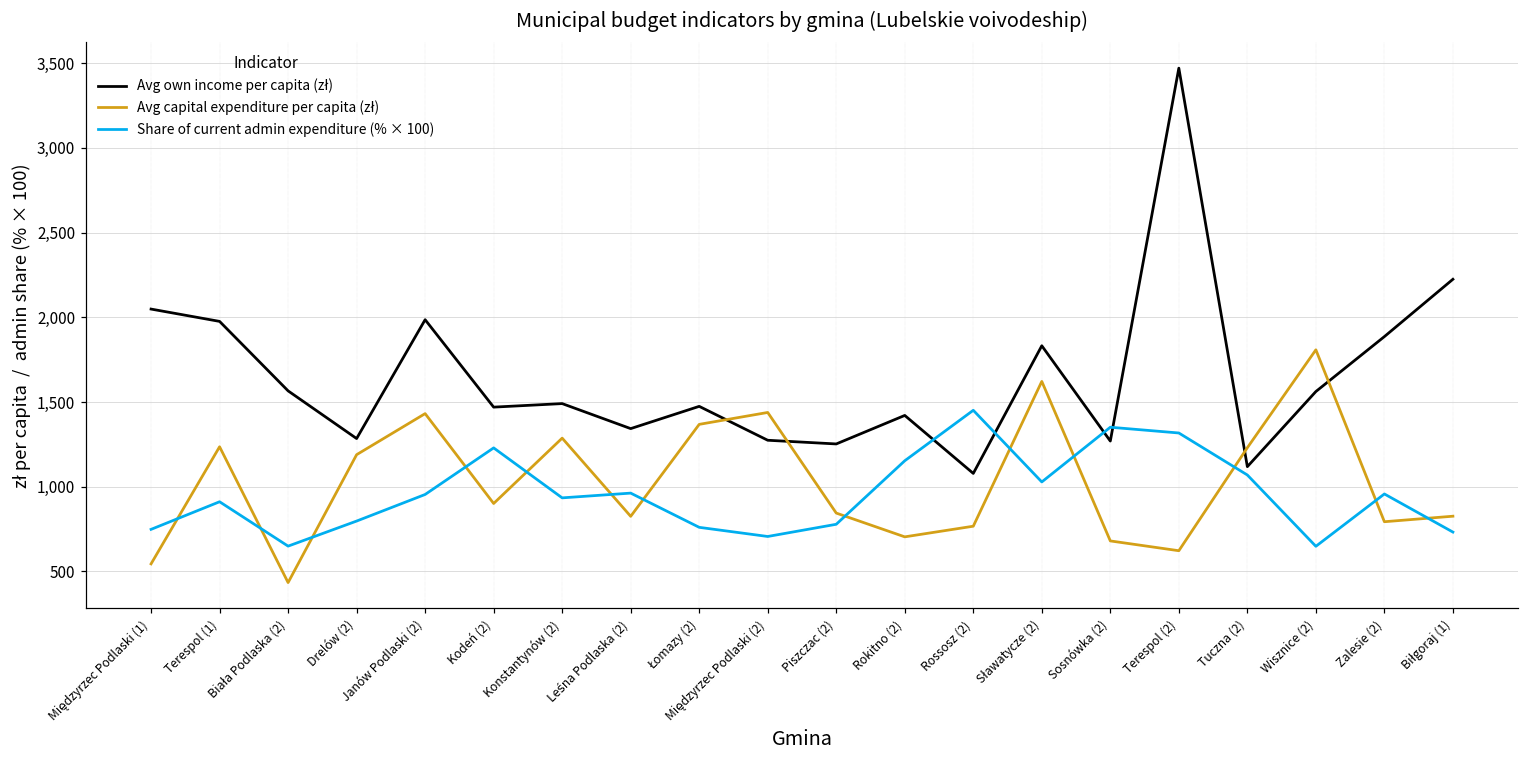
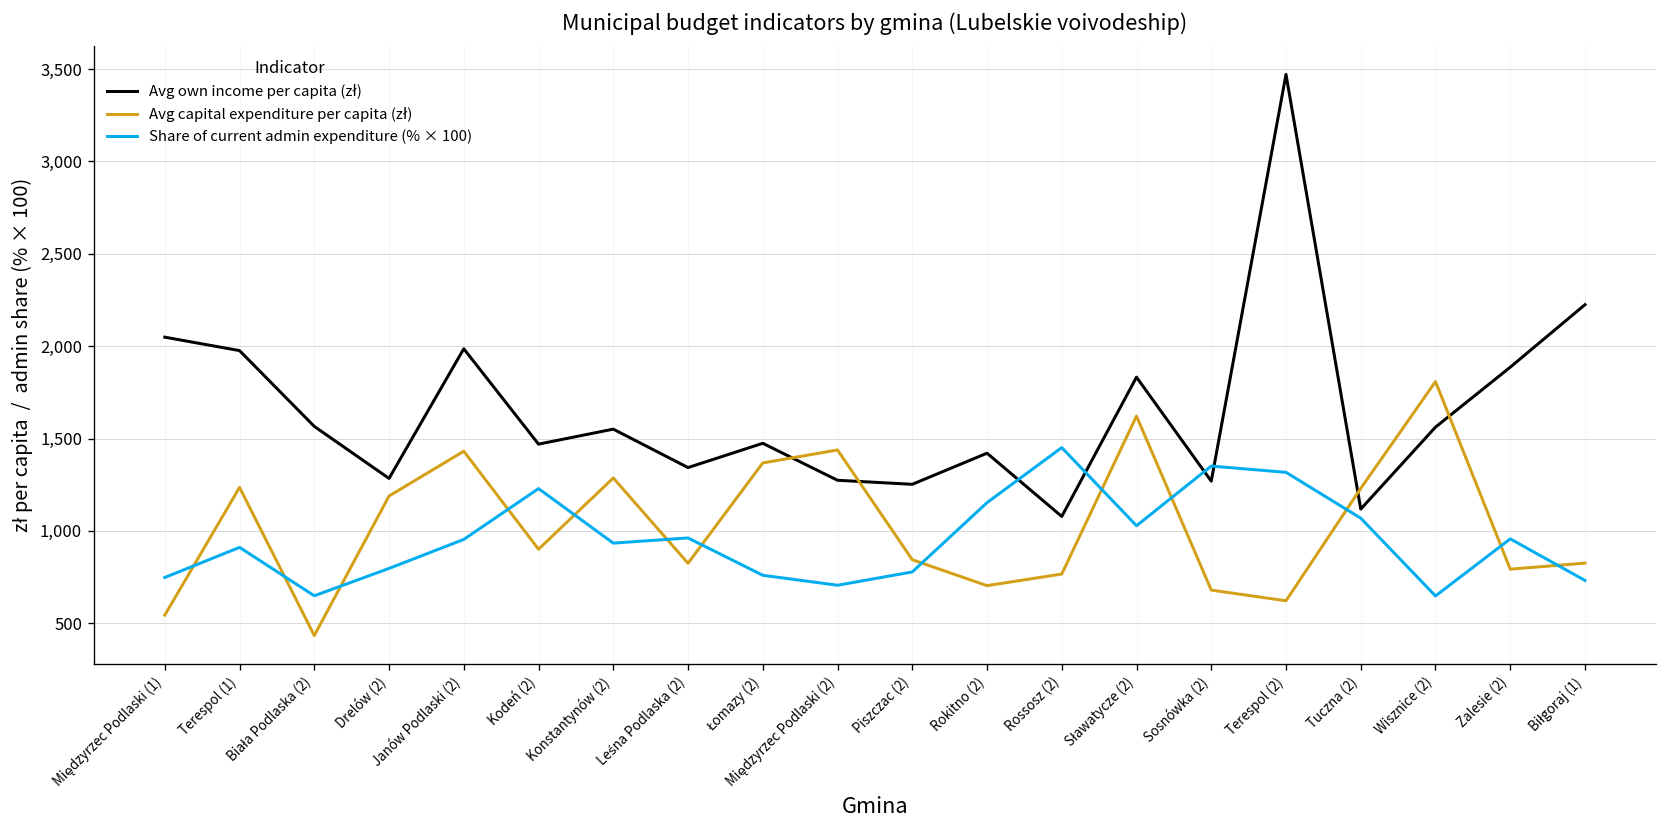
Avg own income per capita (zł), Konstantynów (2): 1,490 -> 1,550
